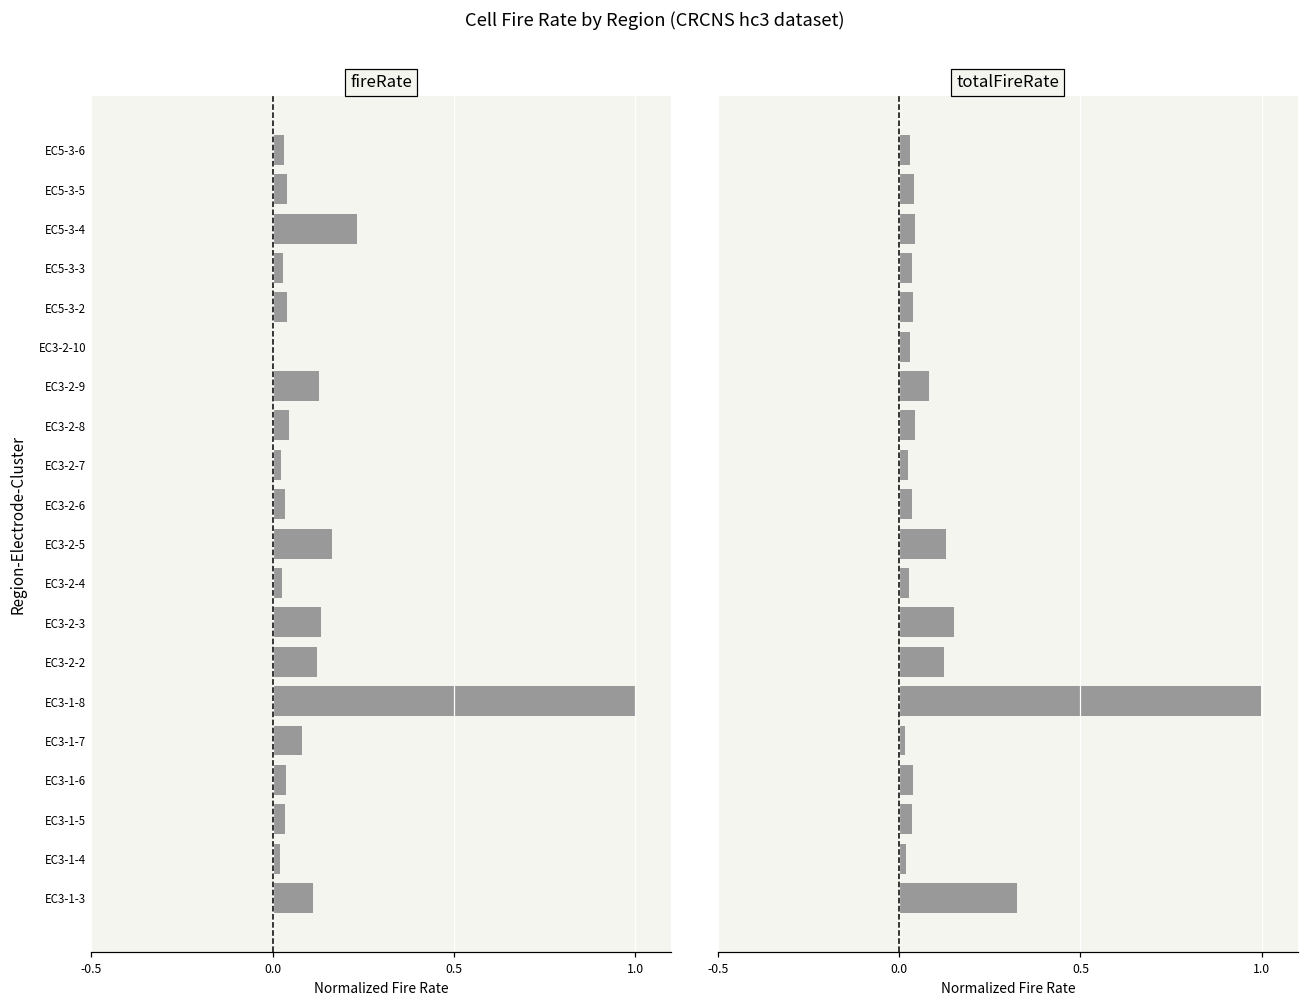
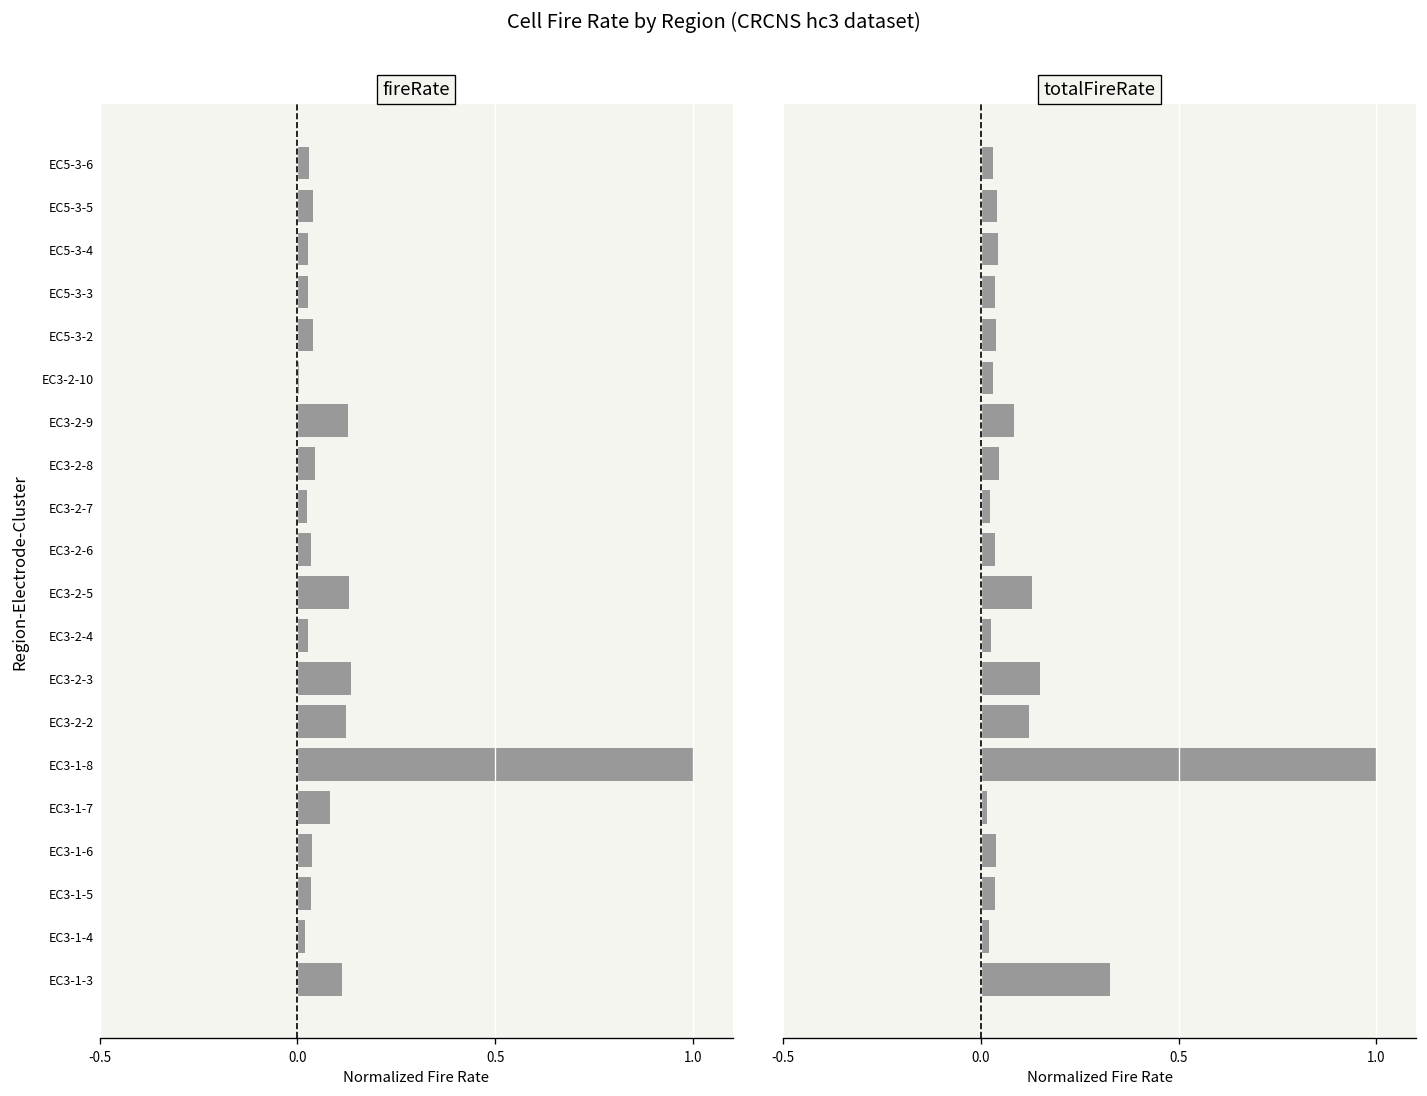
fireRate, EC5-3-4: 0.23 -> 0.03
fireRate, EC3-2-5: 0.16 -> 0.13
